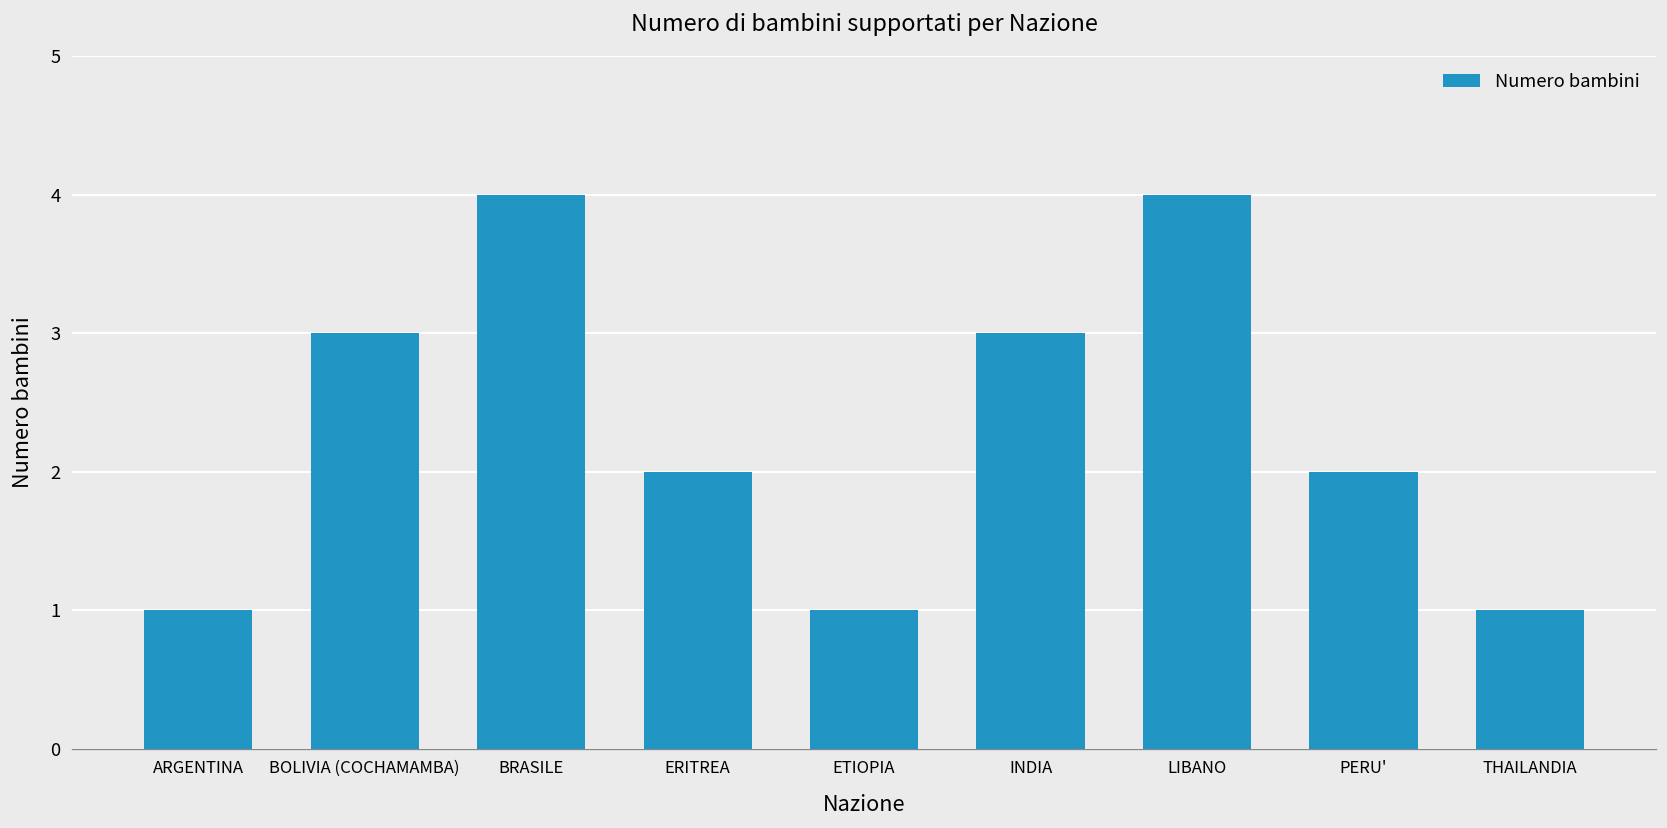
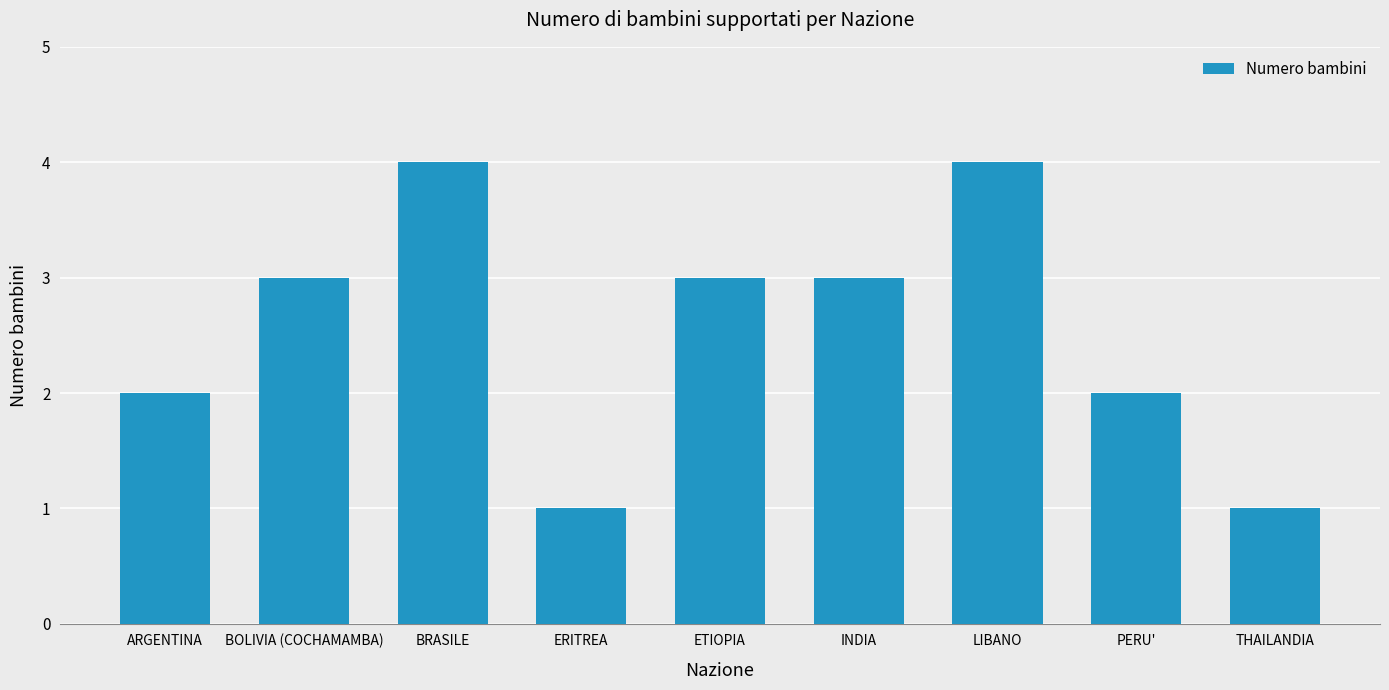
ARGENTINA: 1 -> 2
ERITREA: 2 -> 1
ETIOPIA: 1 -> 3
